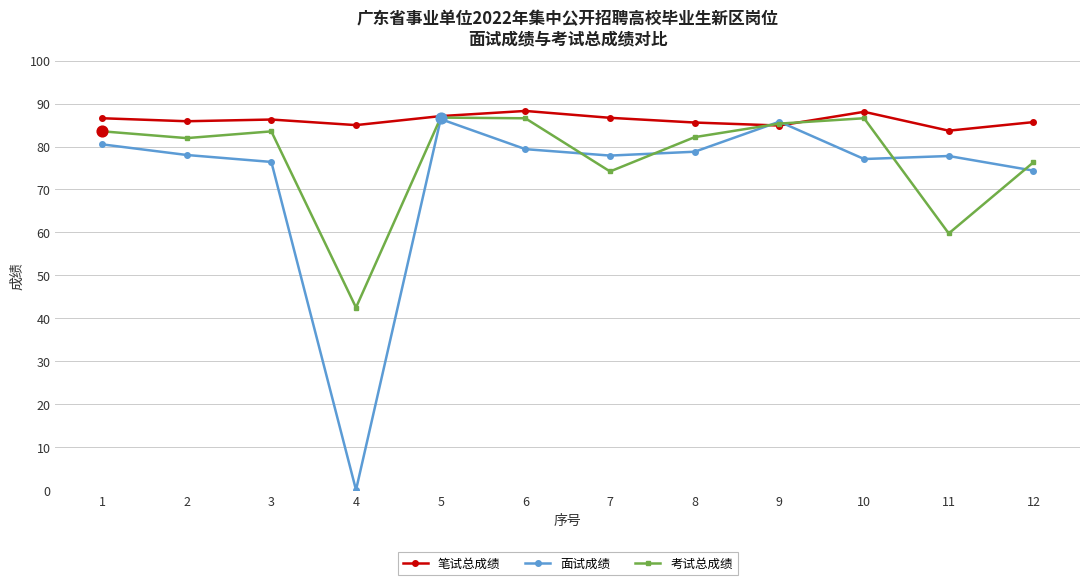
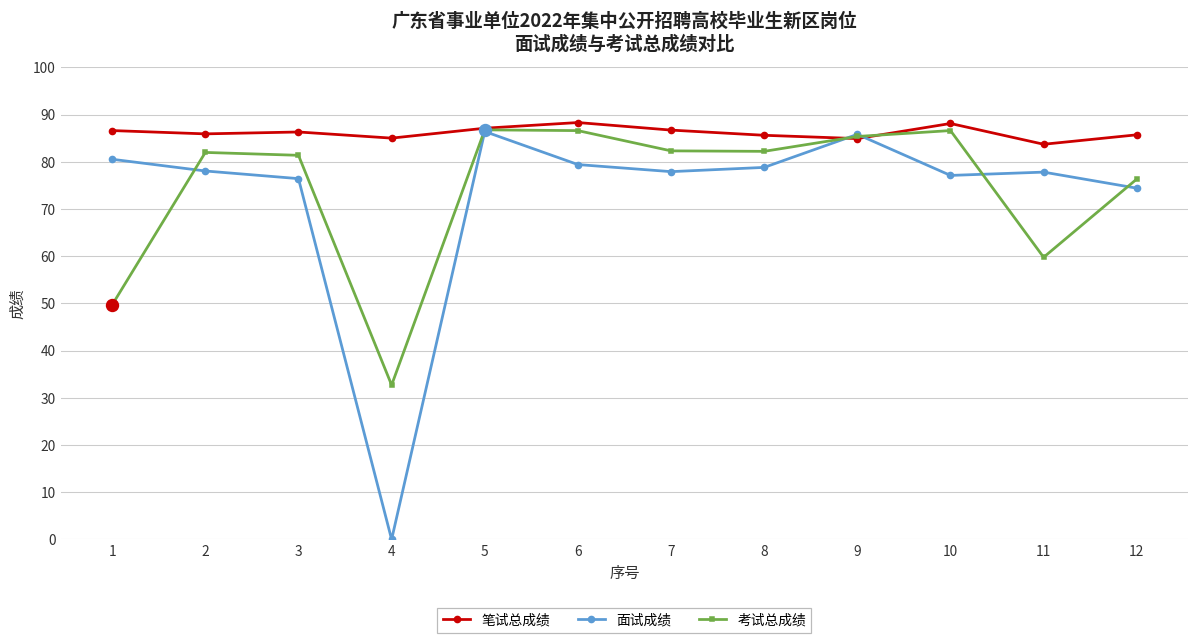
考试总成绩, 1: 84 -> 50
考试总成绩, 3: 84 -> 81
考试总成绩, 4: 43 -> 33
考试总成绩, 7: 74 -> 82
